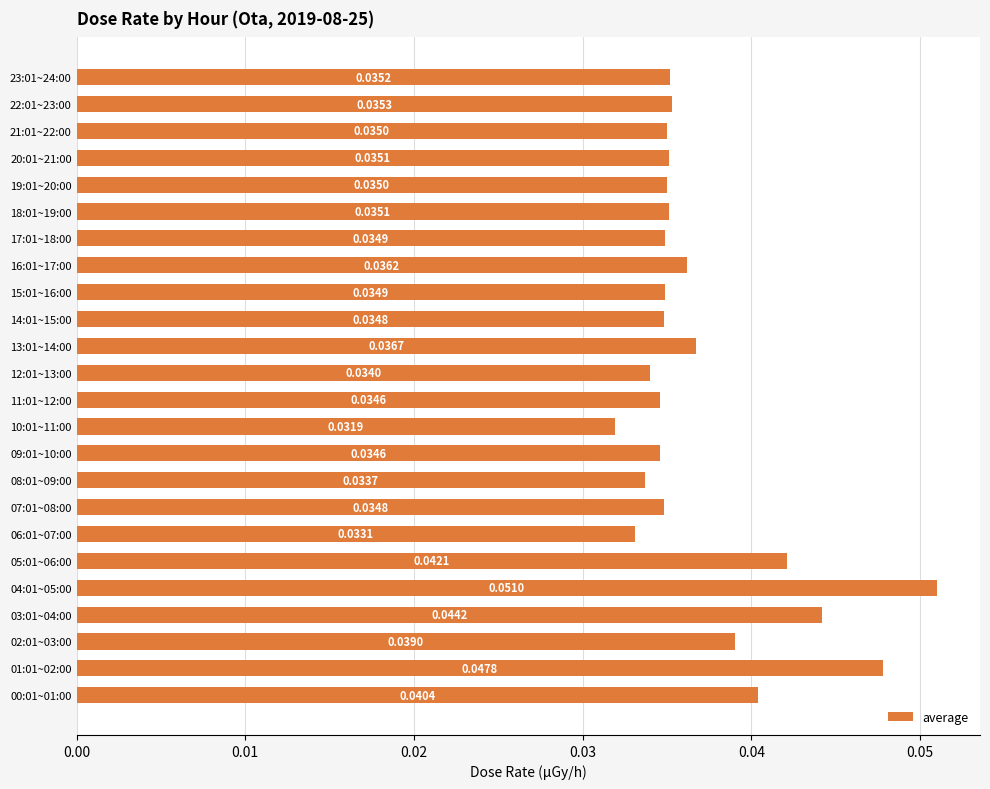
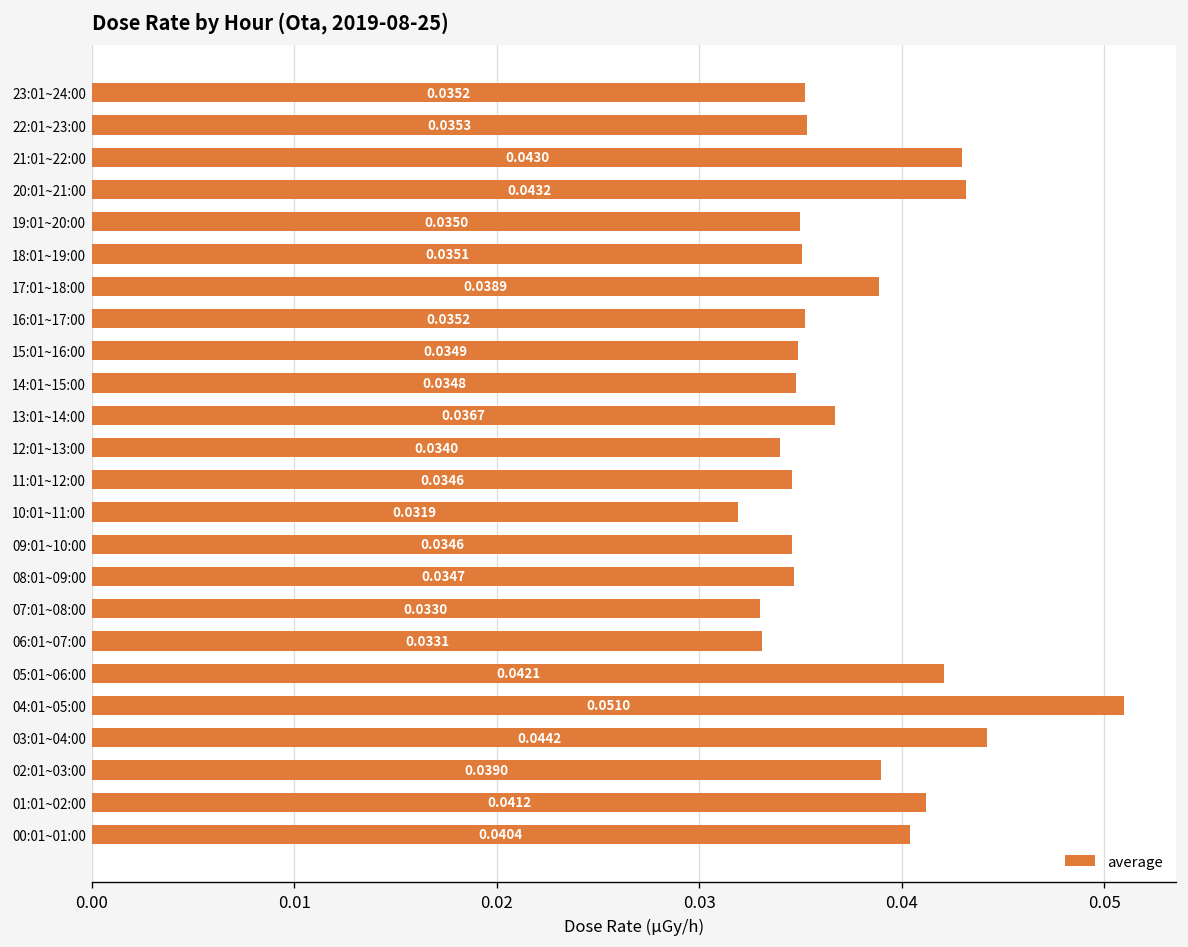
21:01~22:00: 0.0350 -> 0.0430
20:01~21:00: 0.0351 -> 0.0432
17:01~18:00: 0.0349 -> 0.0389
16:01~17:00: 0.0362 -> 0.0352
08:01~09:00: 0.0337 -> 0.0347
07:01~08:00: 0.0348 -> 0.0330
01:01~02:00: 0.0478 -> 0.0412
